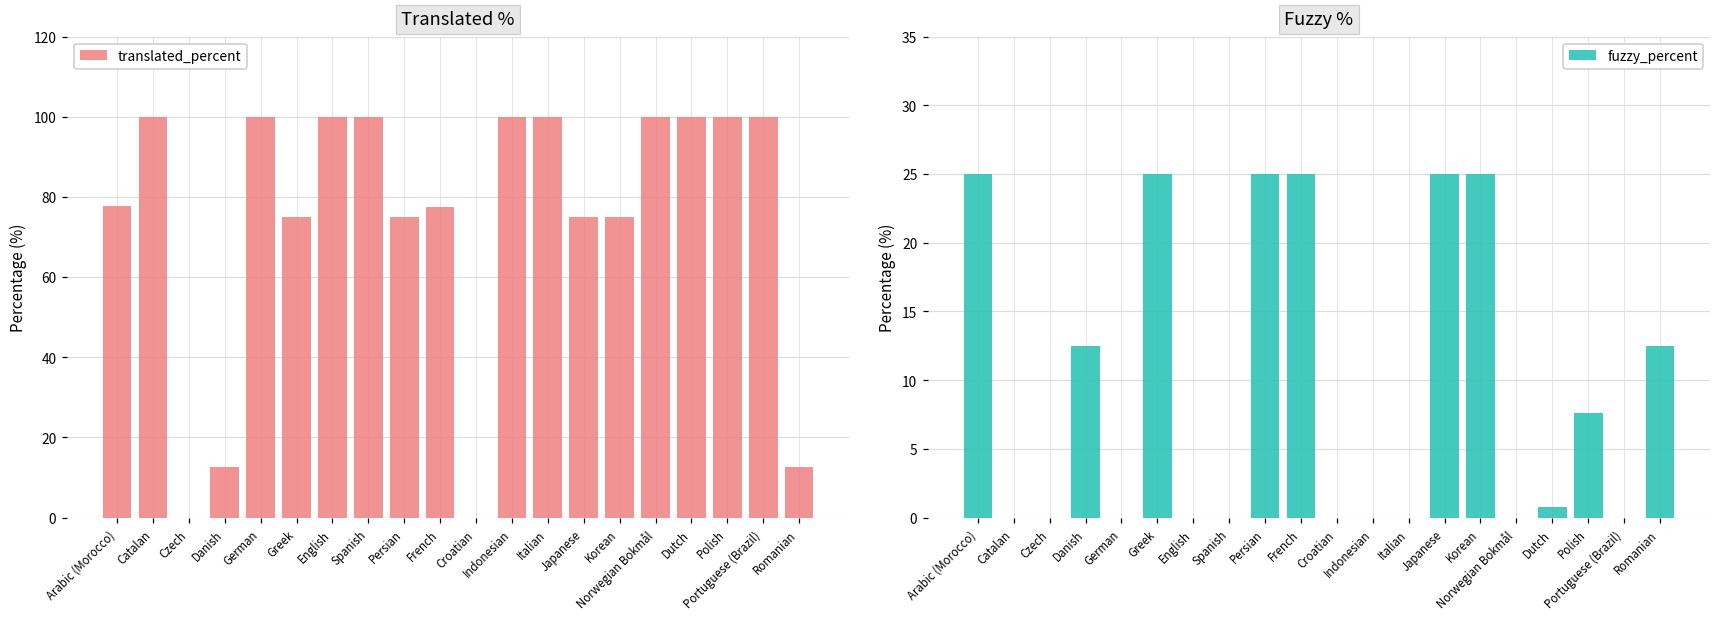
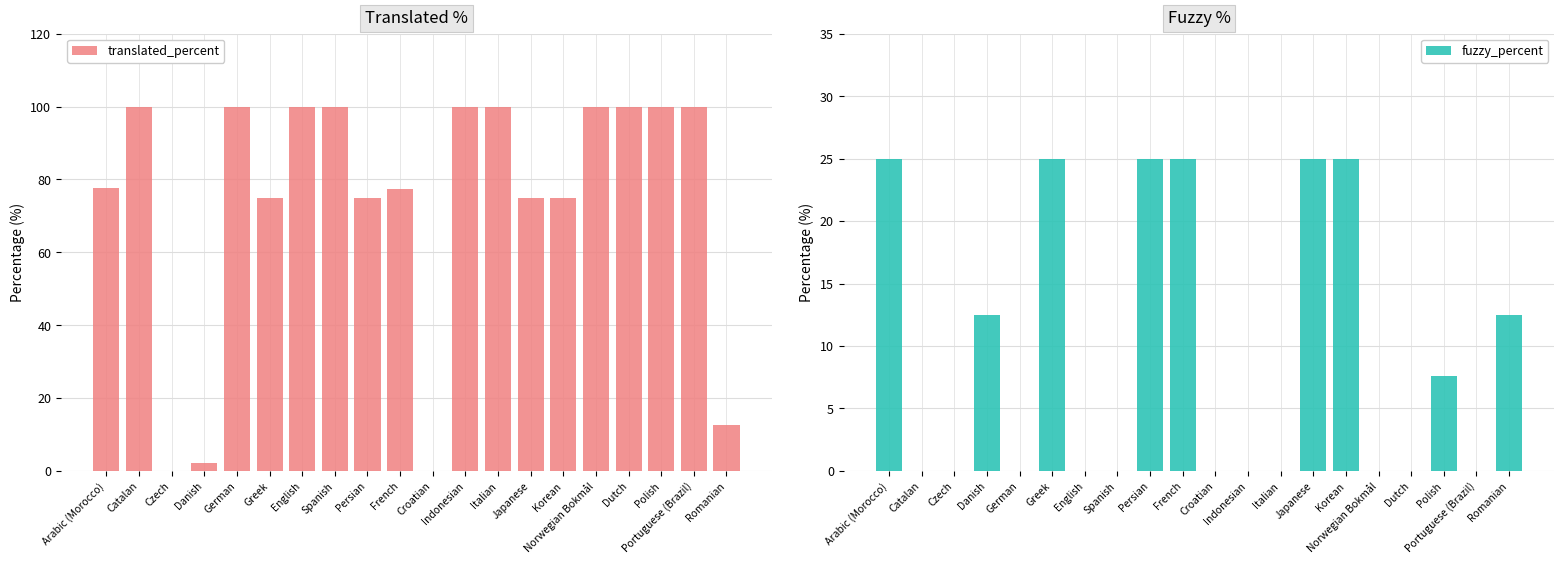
Translated %, Danish: 13 -> 2
Fuzzy %, Dutch: 0.8 -> 0.0
